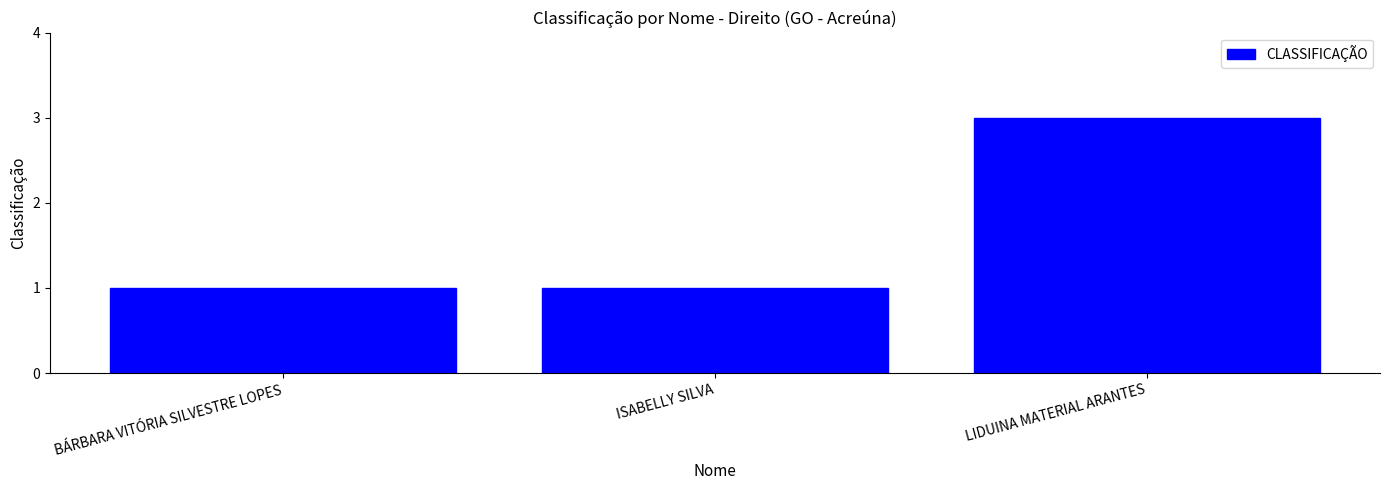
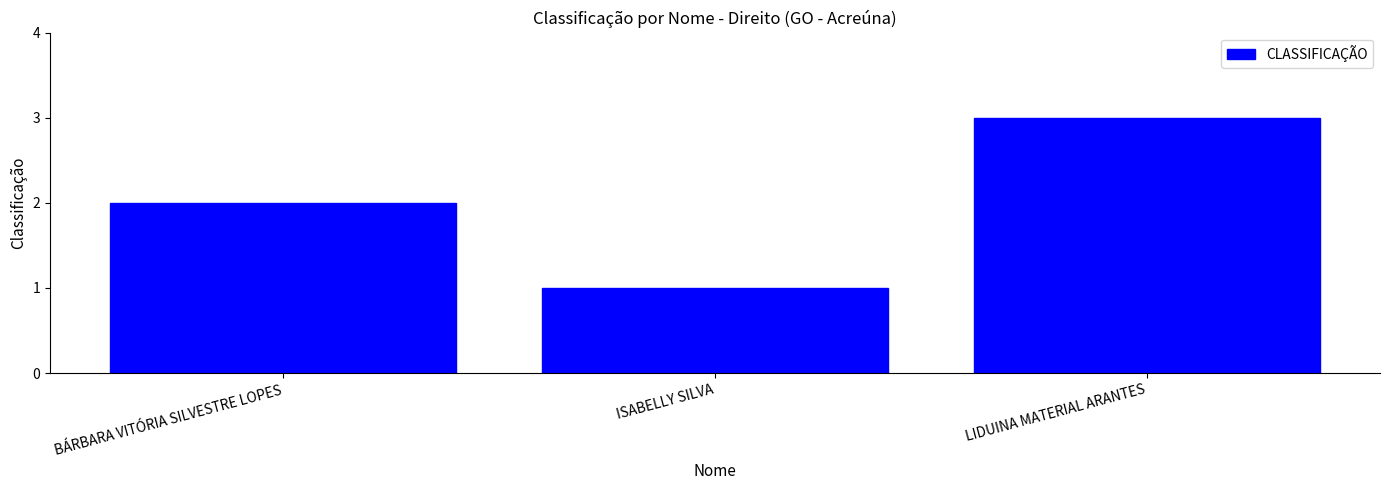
BÁRBARA VITÓRIA SILVESTRE LOPES: 1 -> 2
